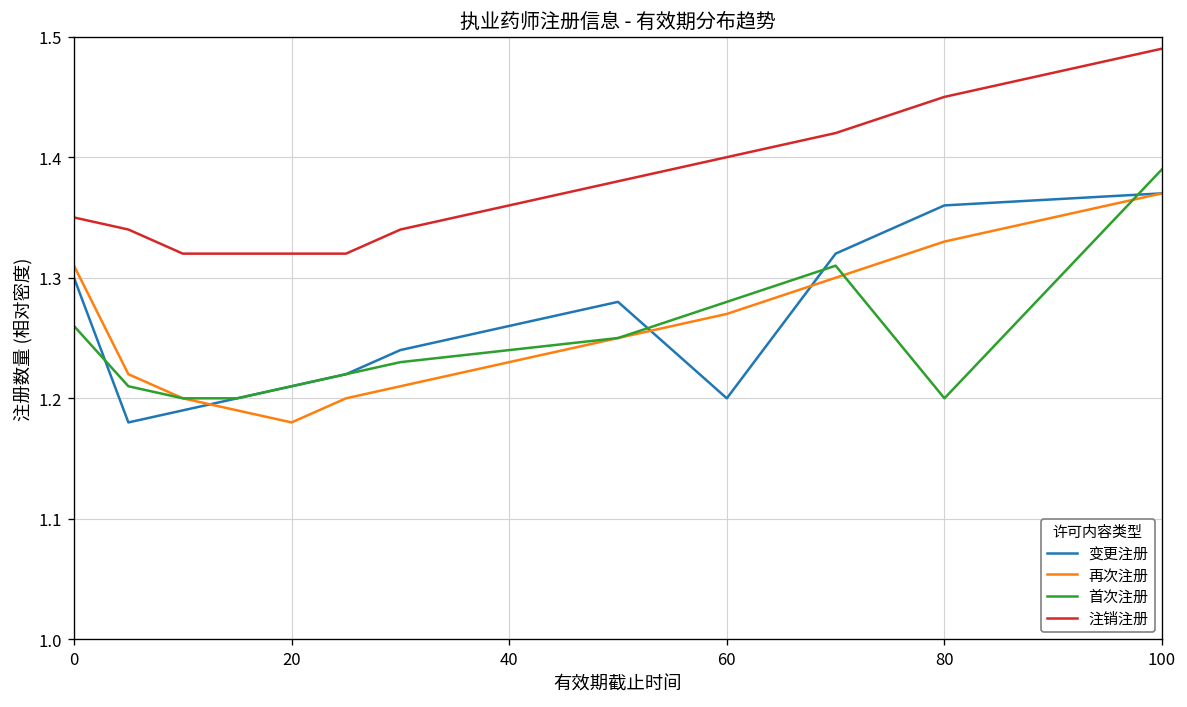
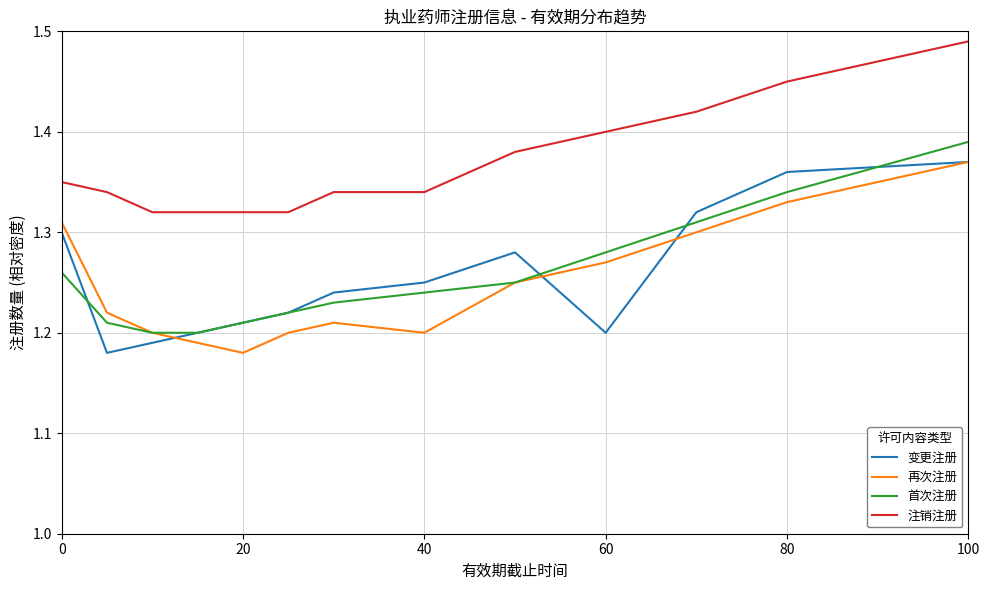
变更注册, 40: 1.26 -> 1.25
再次注册, 40: 1.23 -> 1.20
注销注册, 40: 1.36 -> 1.34
首次注册, 80: 1.20 -> 1.34
